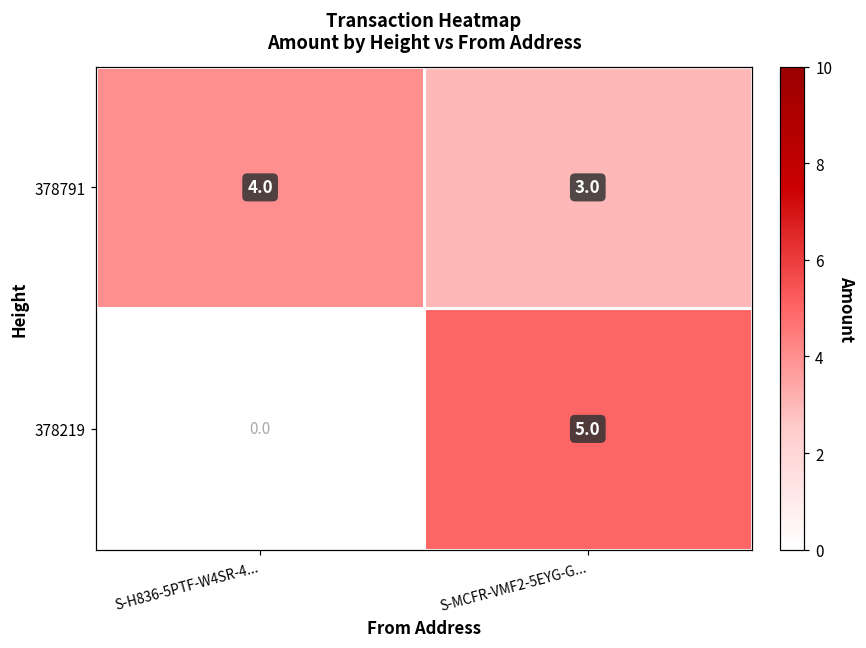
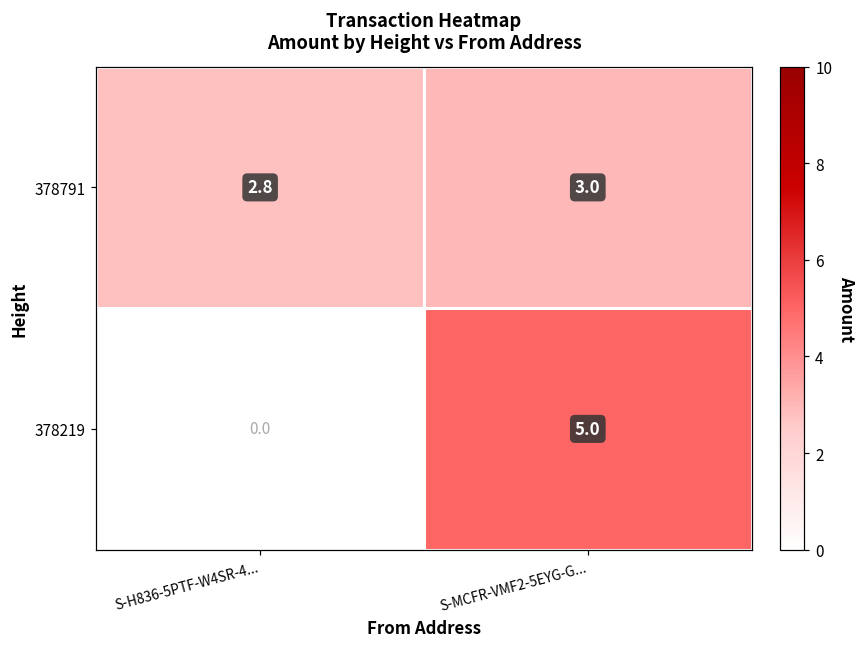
378791, S-H836-5PTF-W4SR-4...: 4.0 -> 2.8
